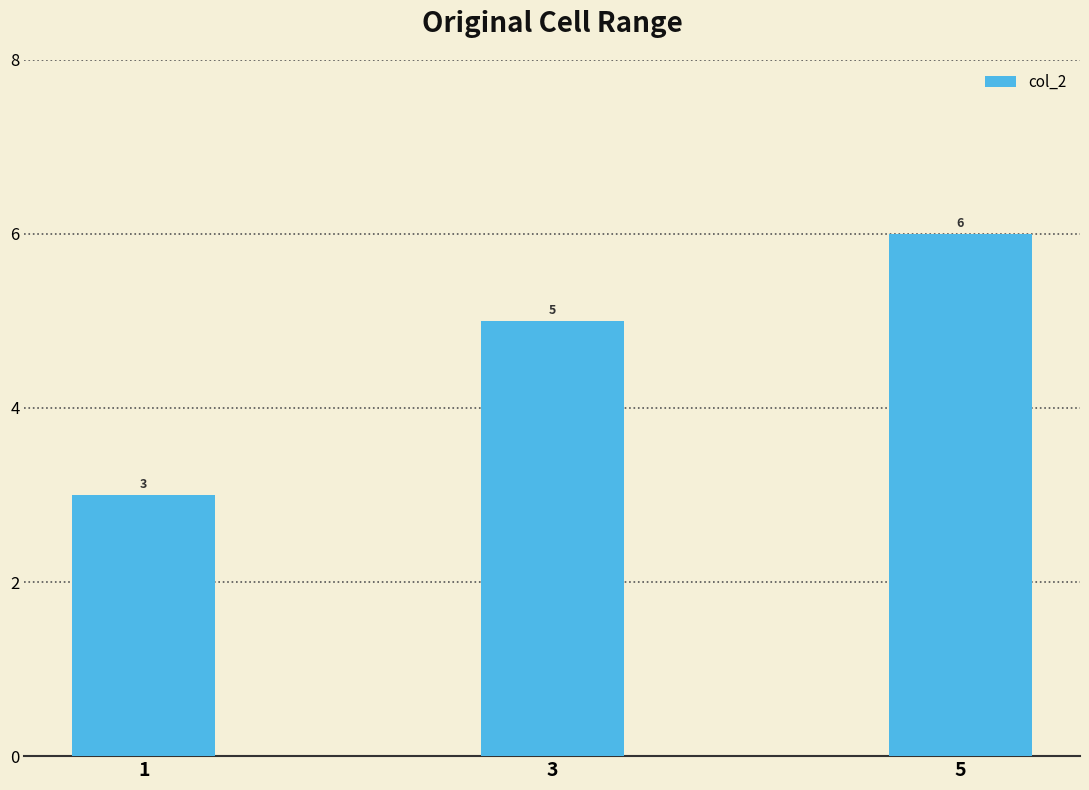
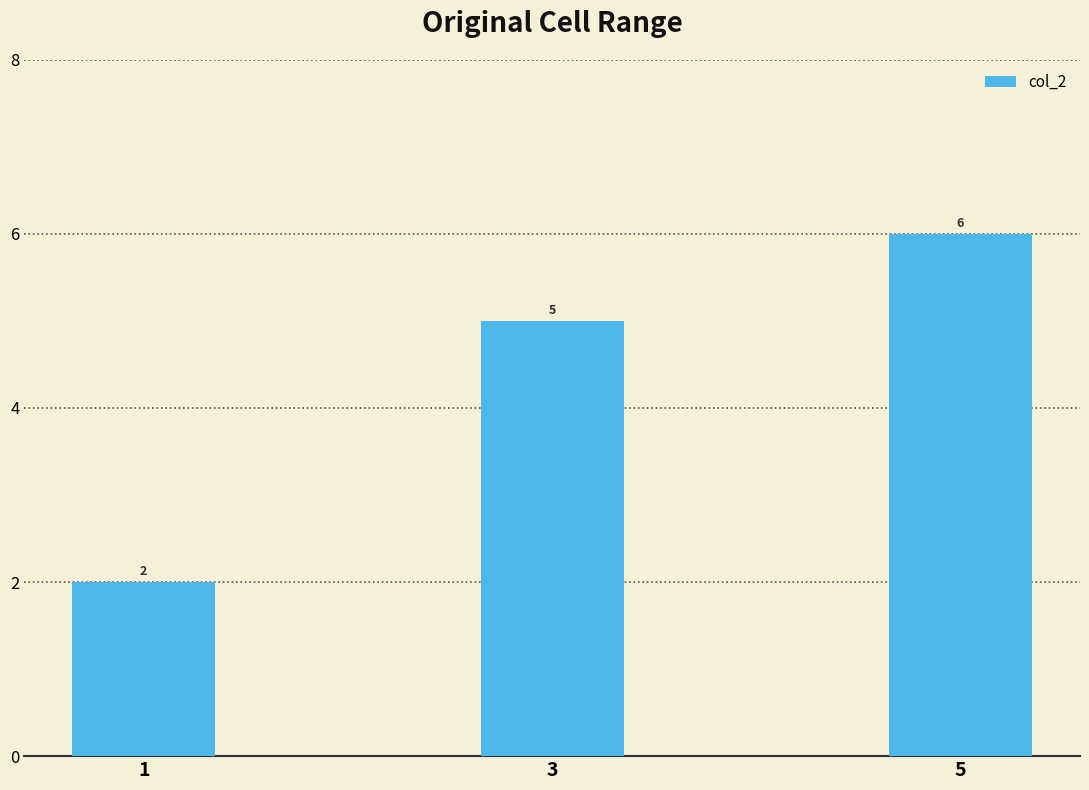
1: 3 -> 2
